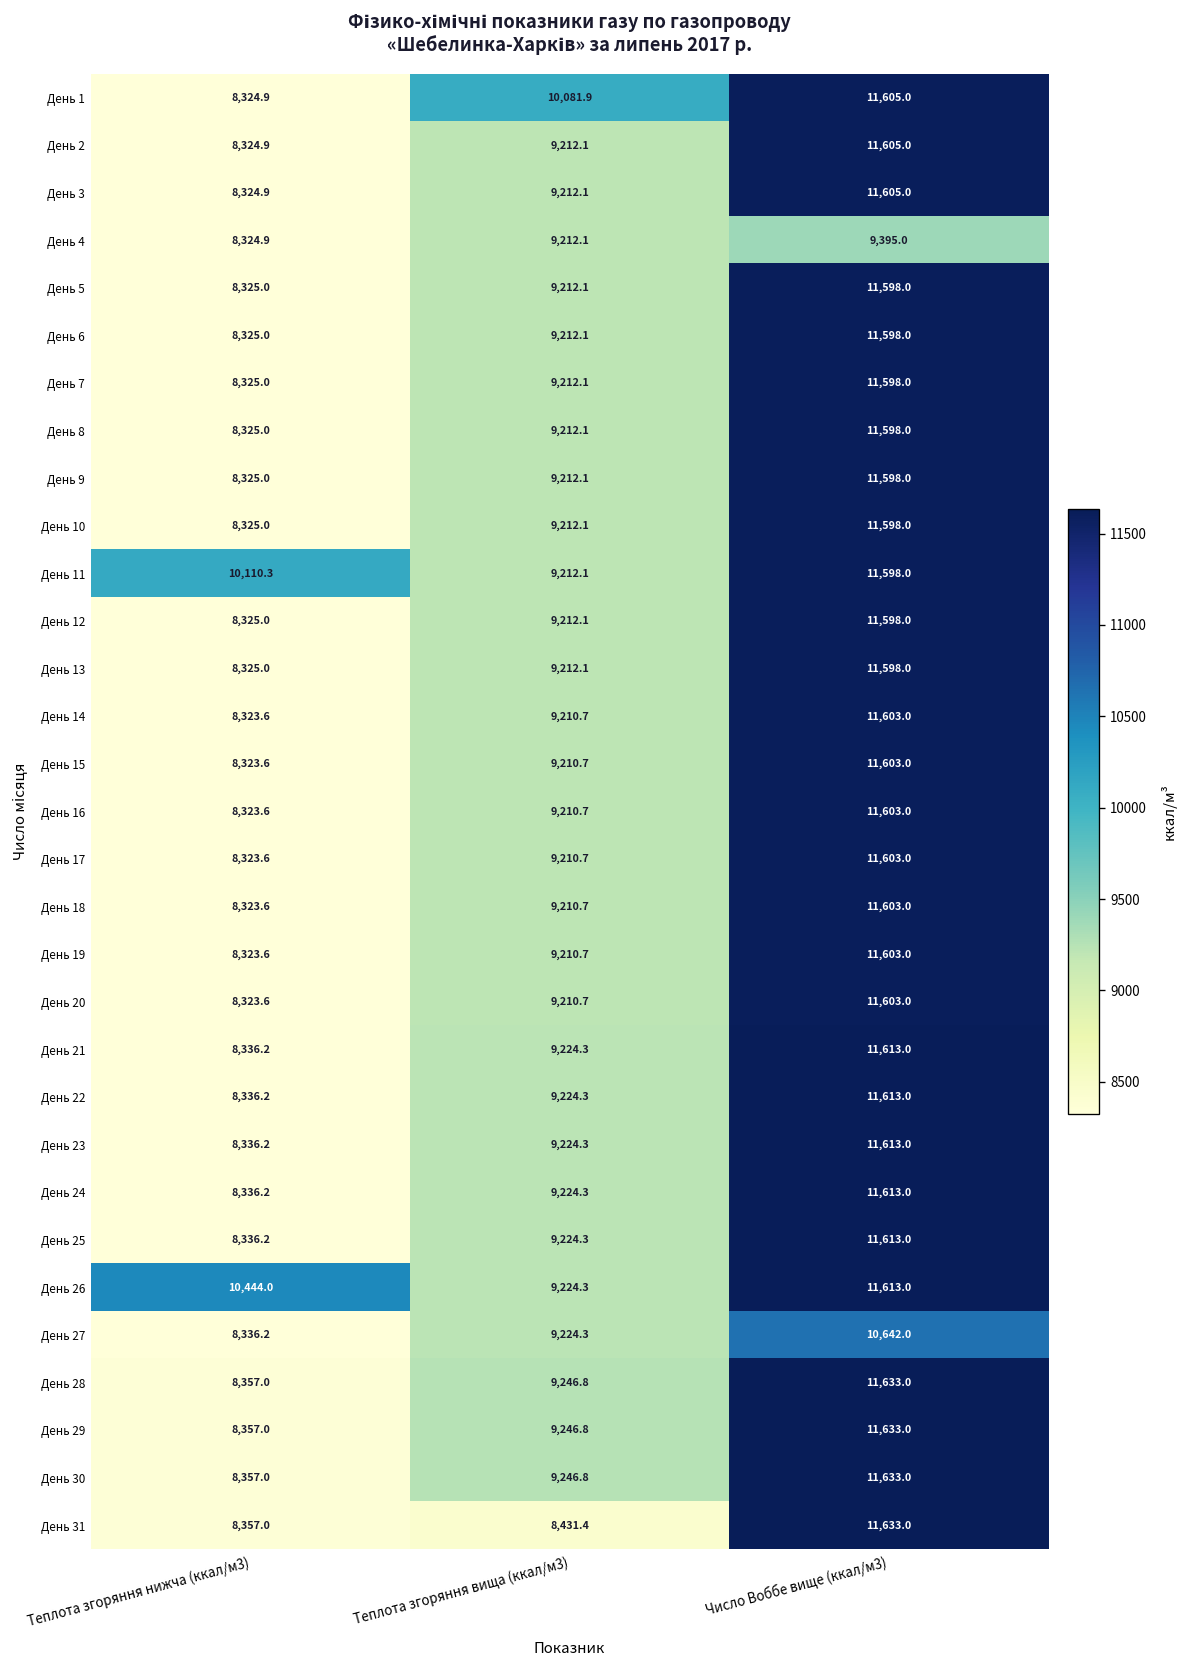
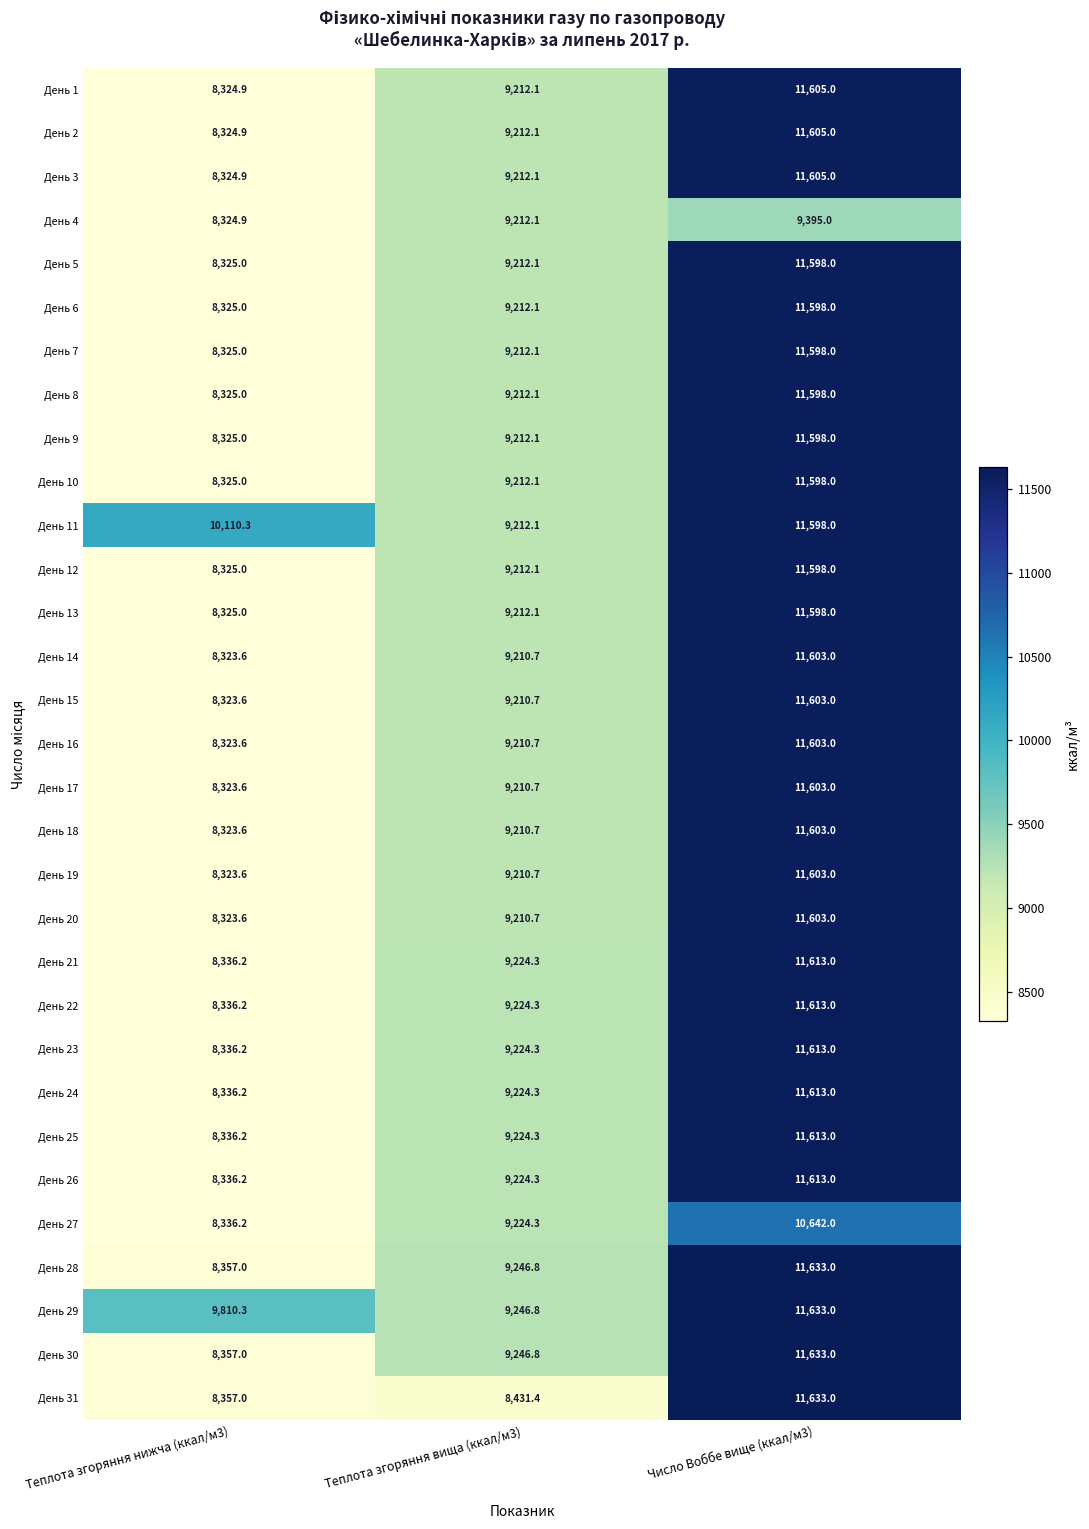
День 1, Теплота згоряння вища (ккал/м3): 10,081.9 -> 9,212.1
День 26, Теплота згоряння нижча (ккал/м3): 10,444.0 -> 8,336.2
День 29, Теплота згоряння нижча (ккал/м3): 8,357.0 -> 9,810.3
